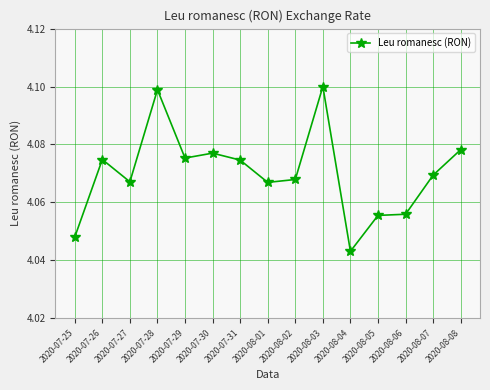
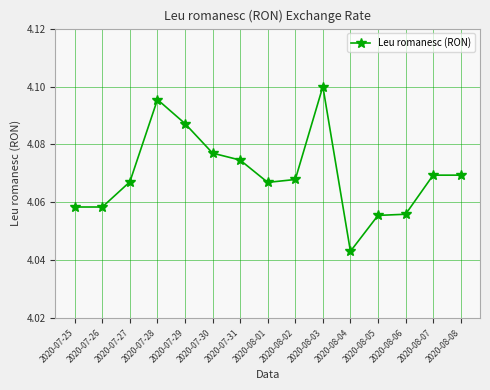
2020-07-25: 4.048 -> 4.058
2020-07-26: 4.075 -> 4.058
2020-07-28: 4.099 -> 4.096
2020-07-29: 4.075 -> 4.087
2020-08-08: 4.078 -> 4.069
